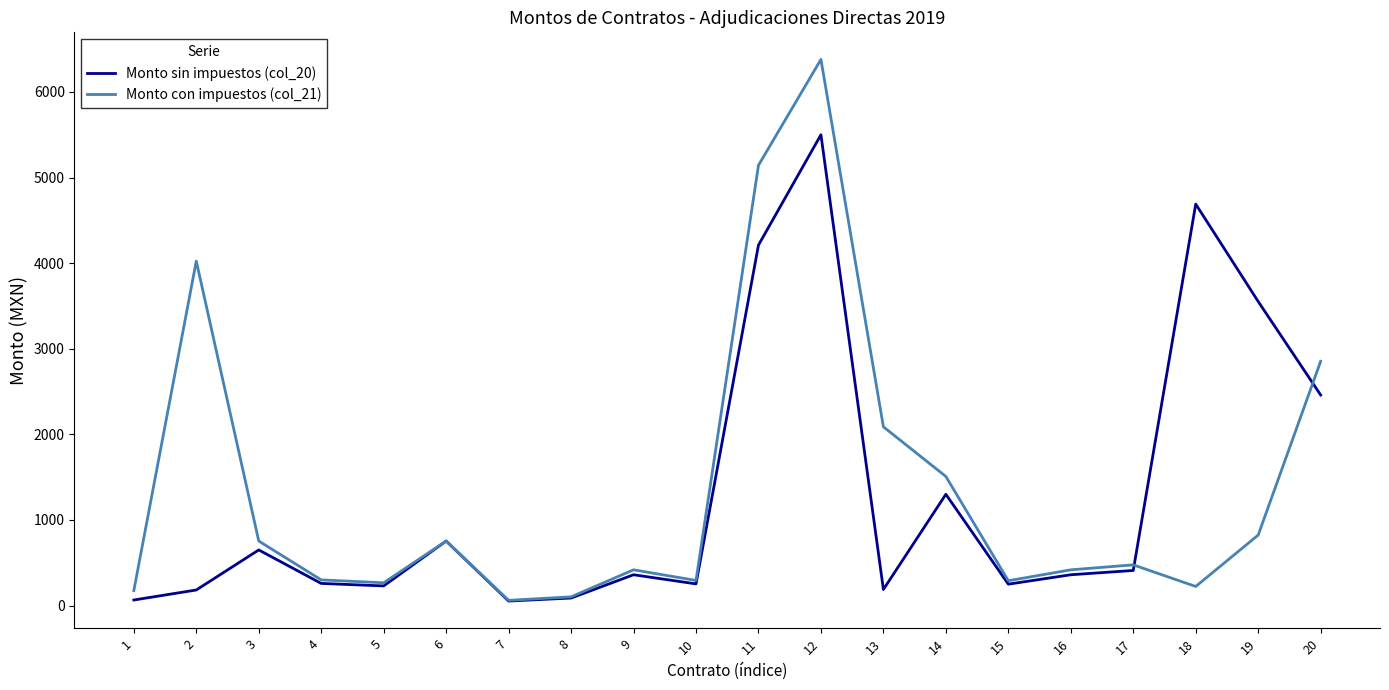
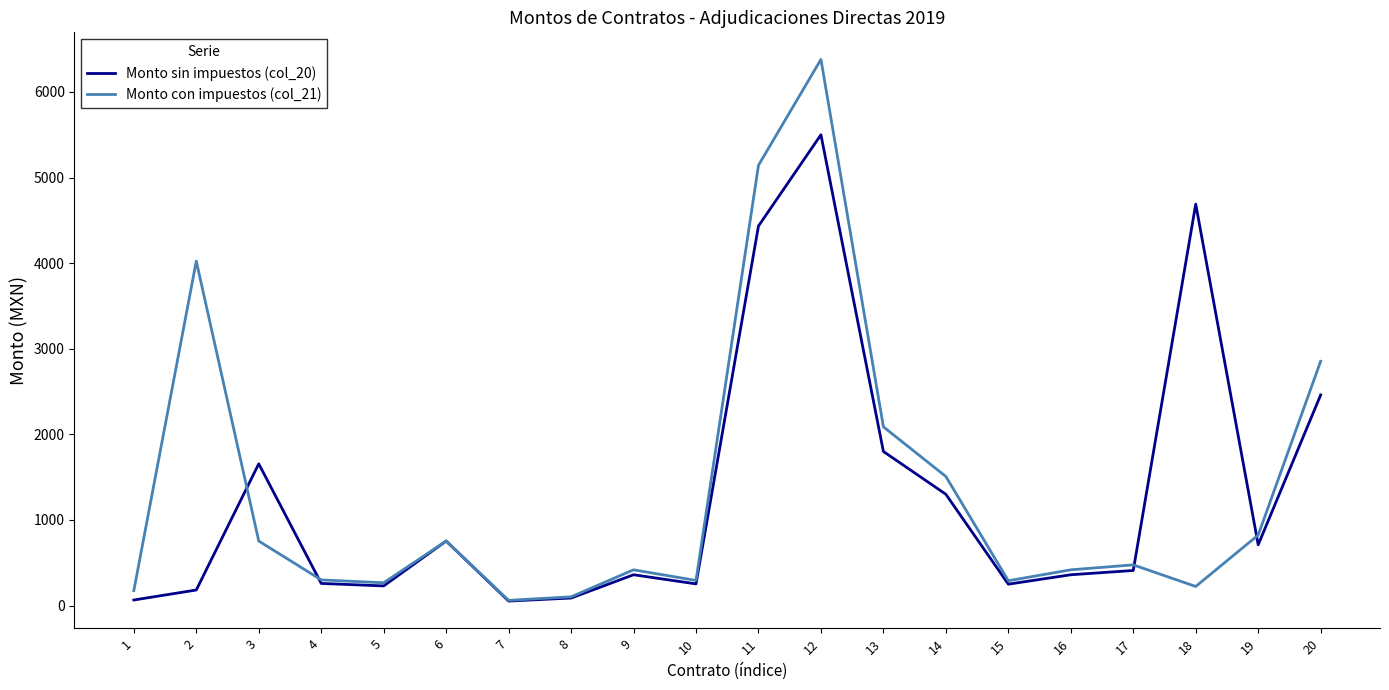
Monto sin impuestos (col_20), 3: 700 -> 1700
Monto sin impuestos (col_20), 11: 4200 -> 4400
Monto sin impuestos (col_20), 13: 200 -> 1800
Monto sin impuestos (col_20), 19: 3600 -> 700
